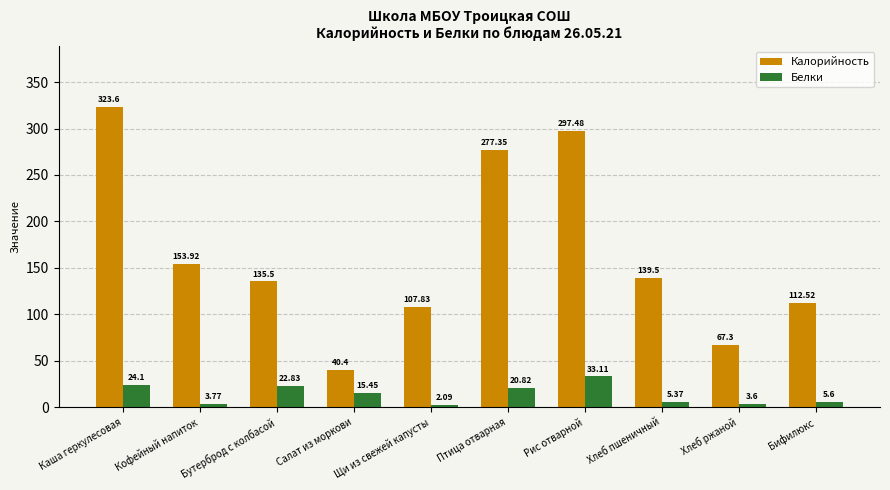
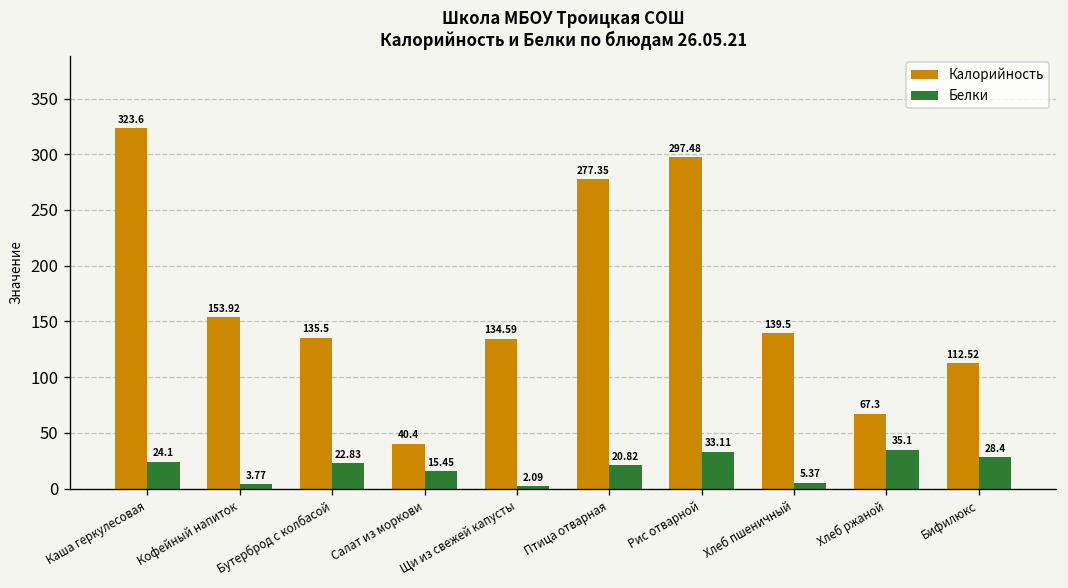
Калорийность, Щи из свежей капусты: 107.83 -> 134.59
Белки, Хлеб ржаной: 3.6 -> 35.1
Белки, Бифилюкс: 5.6 -> 28.4
